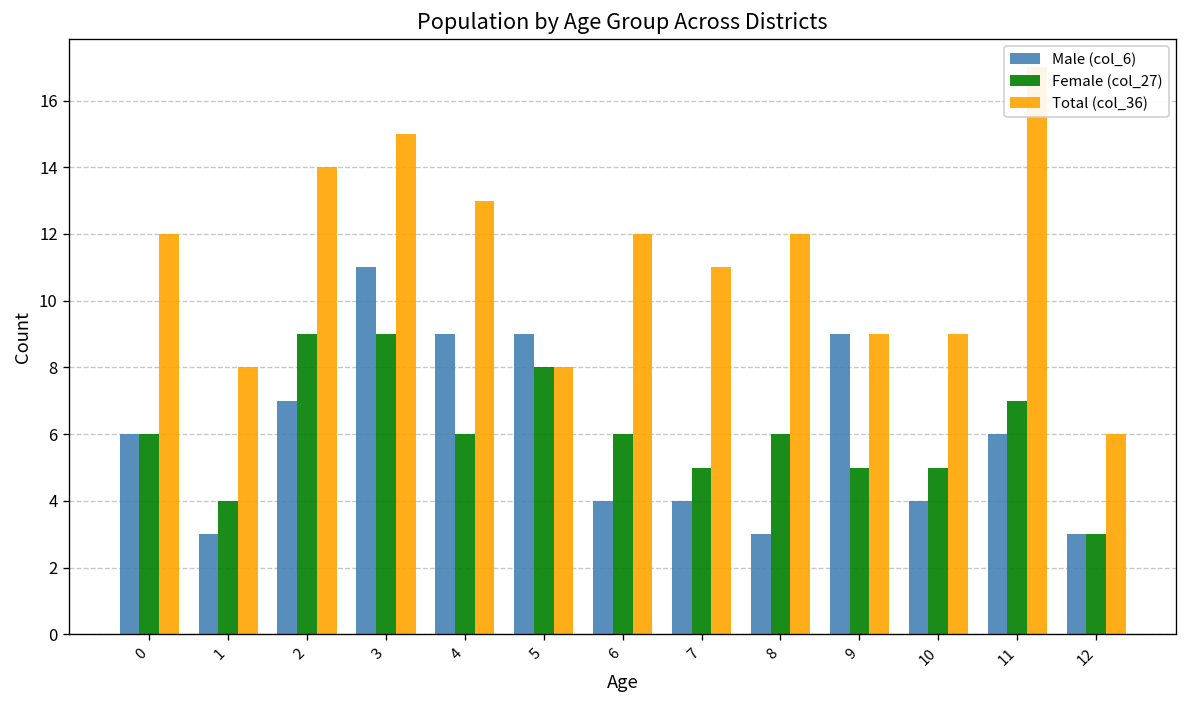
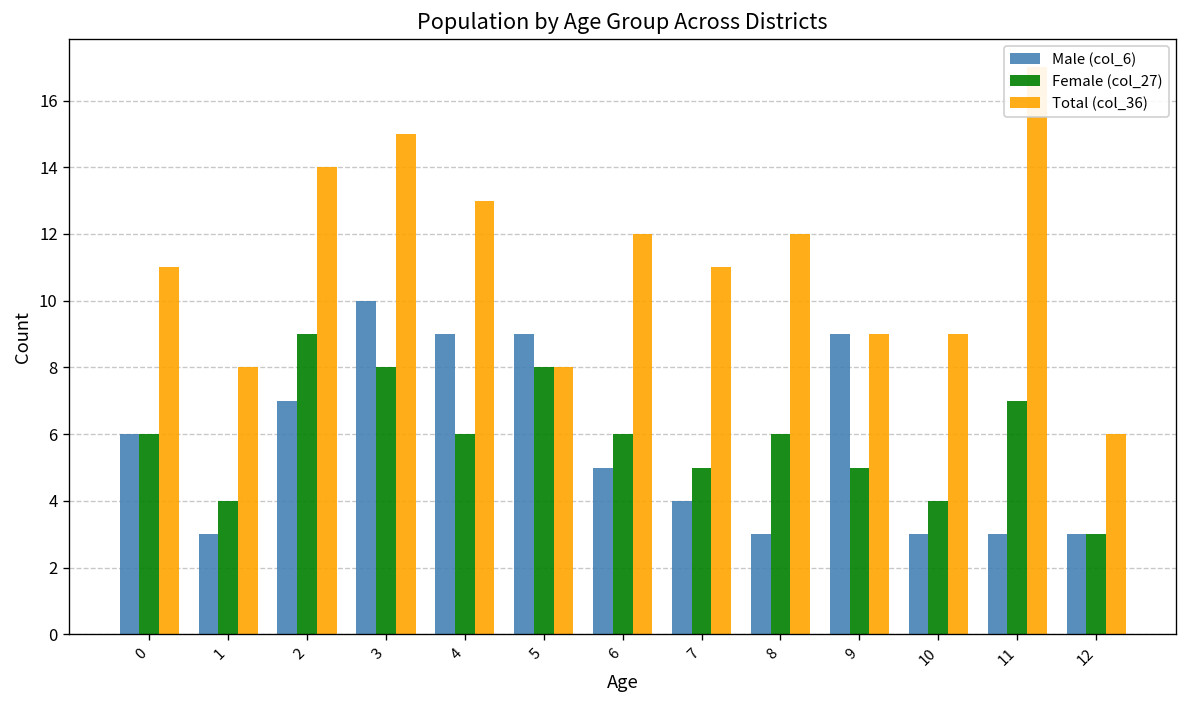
Total (col_36), 0: 12 -> 11
Male (col_6), 3: 11 -> 10
Female (col_27), 3: 9 -> 8
Male (col_6), 6: 4 -> 5
Male (col_6), 10: 4 -> 3
Female (col_27), 10: 5 -> 4
Male (col_6), 11: 6 -> 3
